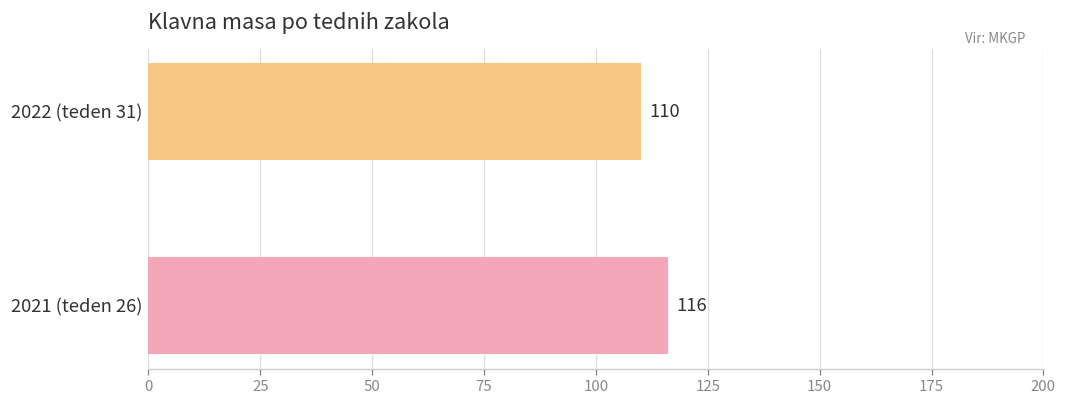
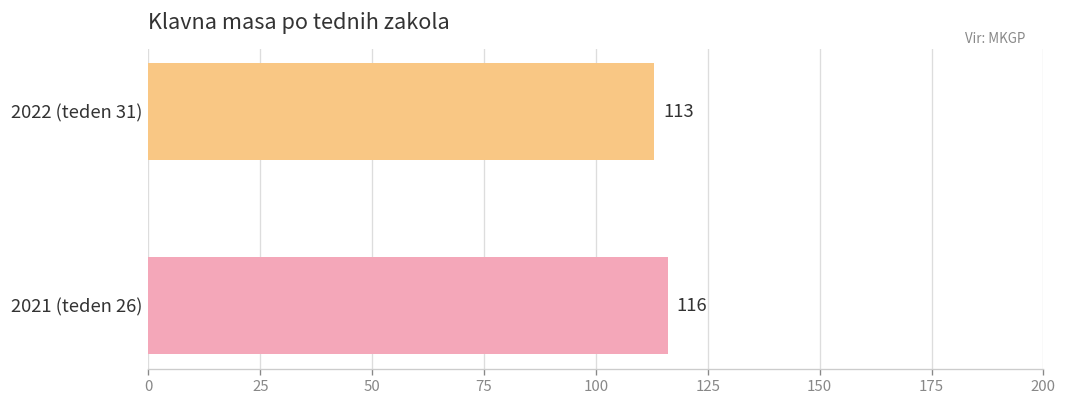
2022 (teden 31): 110 -> 113
